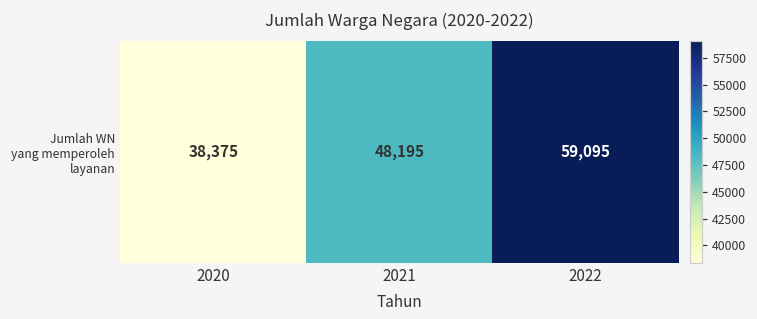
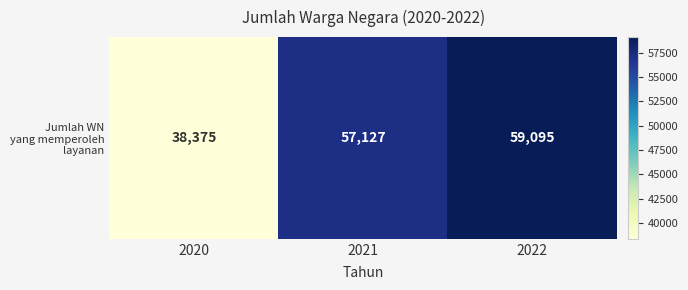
Jumlah WN yang memperoleh layanan, 2021: 48,195 -> 57,127
